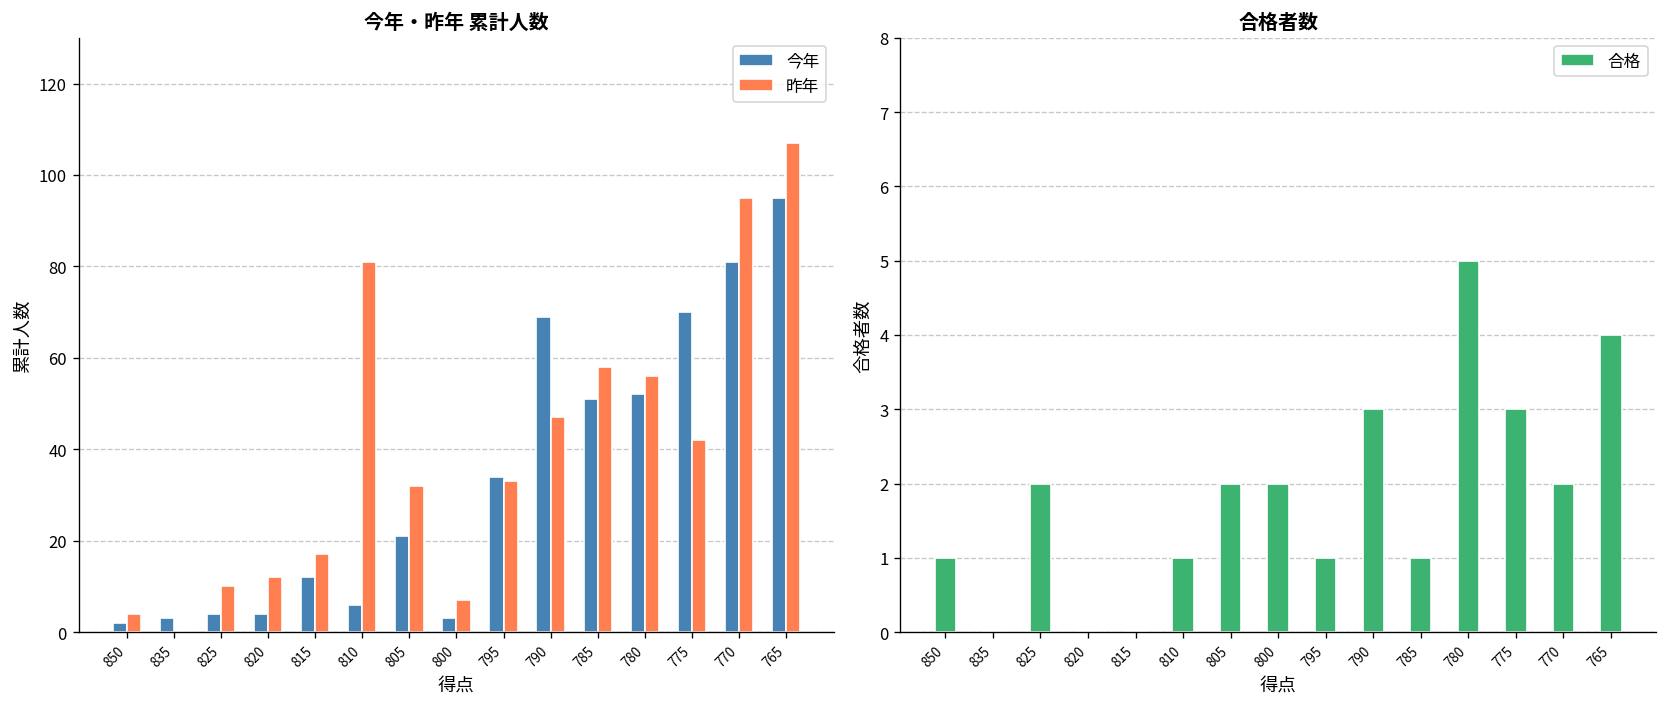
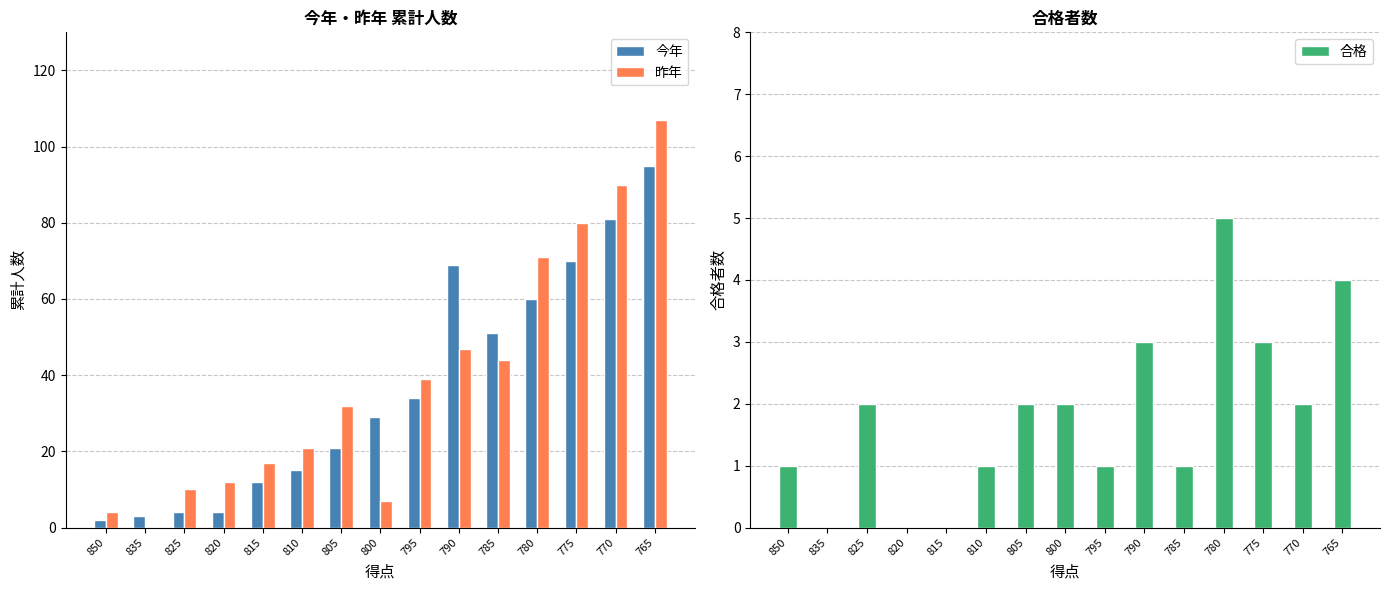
今年・昨年 累計人数, 今年, 810: 6 -> 15
今年・昨年 累計人数, 昨年, 810: 81 -> 21
今年・昨年 累計人数, 今年, 800: 3 -> 29
今年・昨年 累計人数, 昨年, 795: 33 -> 39
今年・昨年 累計人数, 昨年, 785: 58 -> 44
今年・昨年 累計人数, 今年, 780: 52 -> 60
今年・昨年 累計人数, 昨年, 780: 56 -> 71
今年・昨年 累計人数, 昨年, 775: 42 -> 80
今年・昨年 累計人数, 昨年, 770: 95 -> 90
